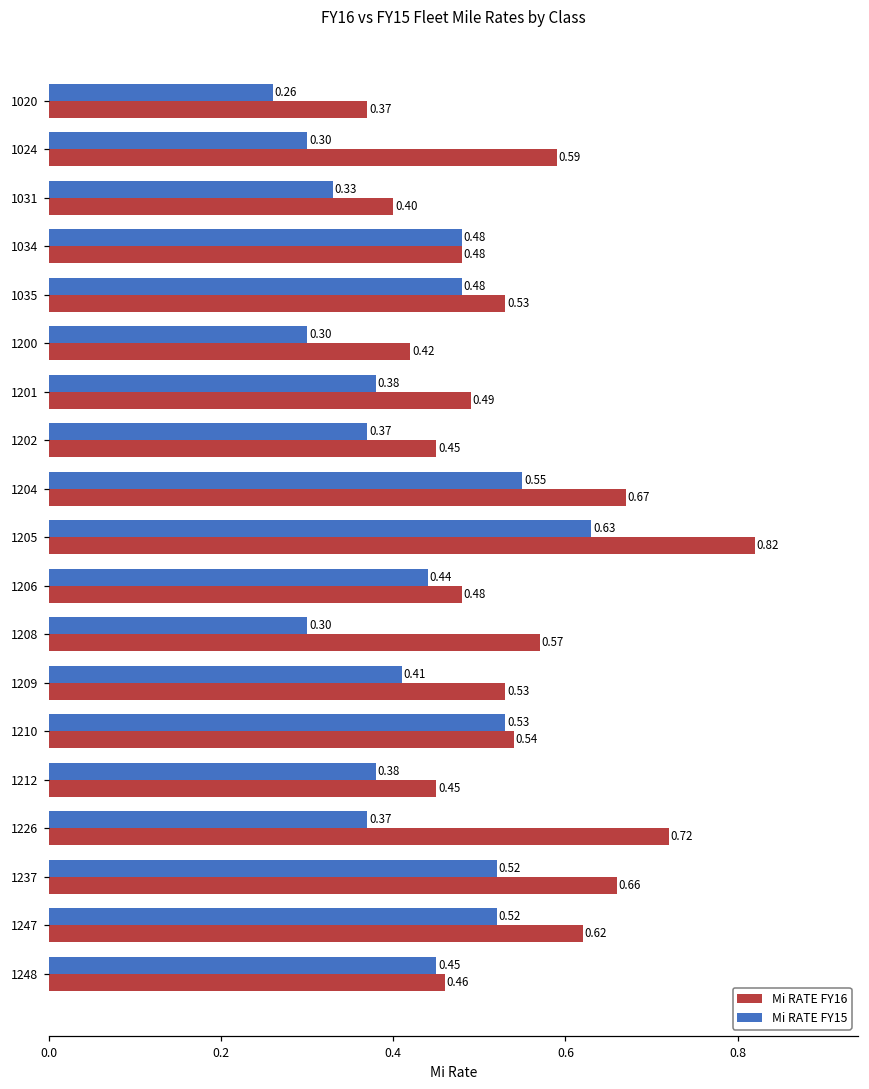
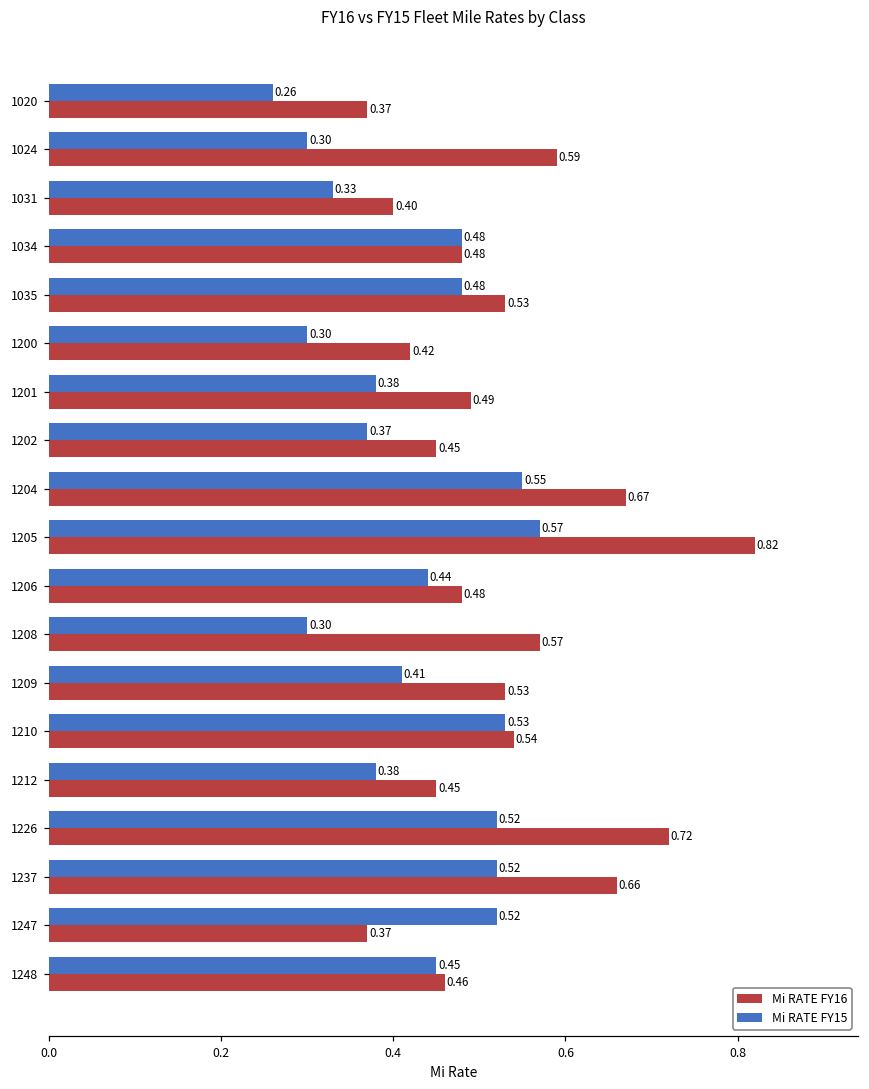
Mi RATE FY15, 1205: 0.63 -> 0.57
Mi RATE FY15, 1226: 0.37 -> 0.52
Mi RATE FY16, 1247: 0.62 -> 0.37
